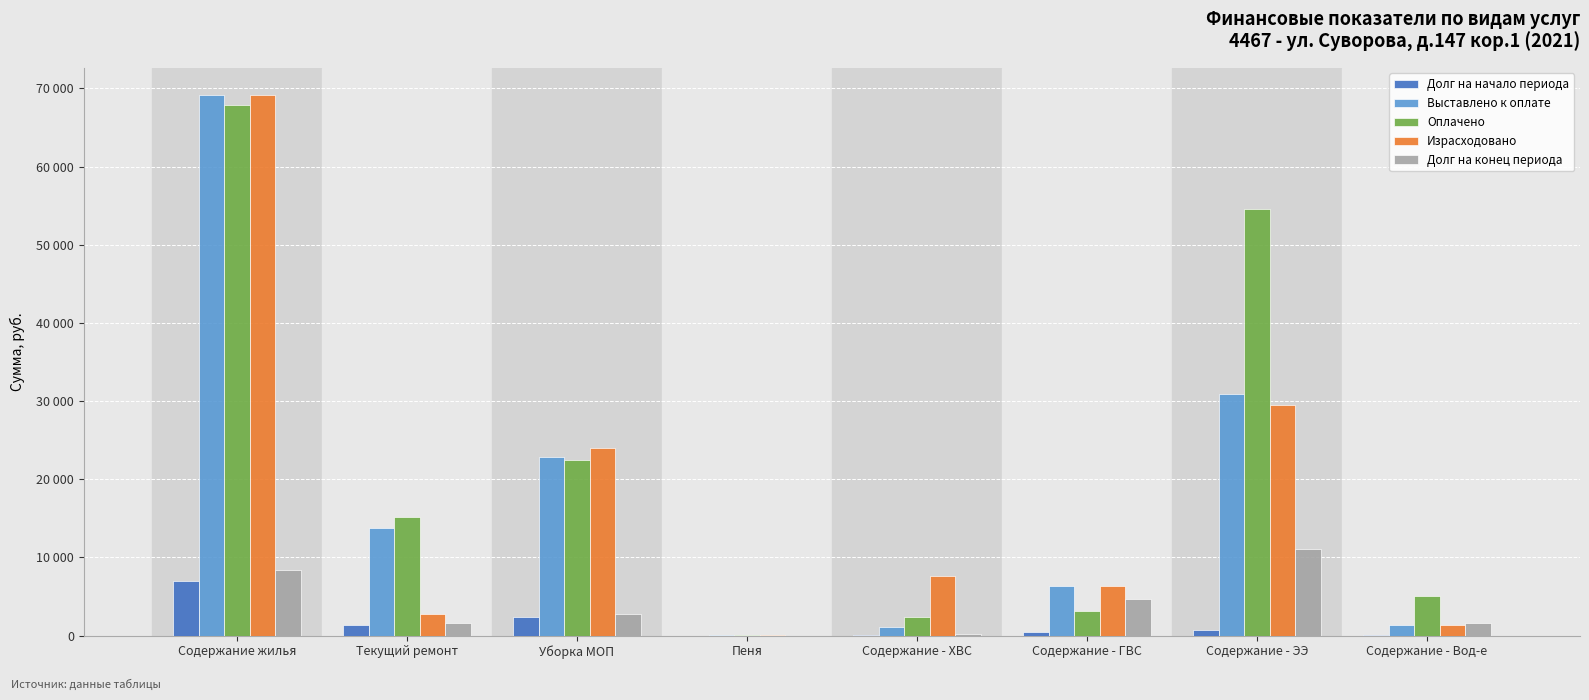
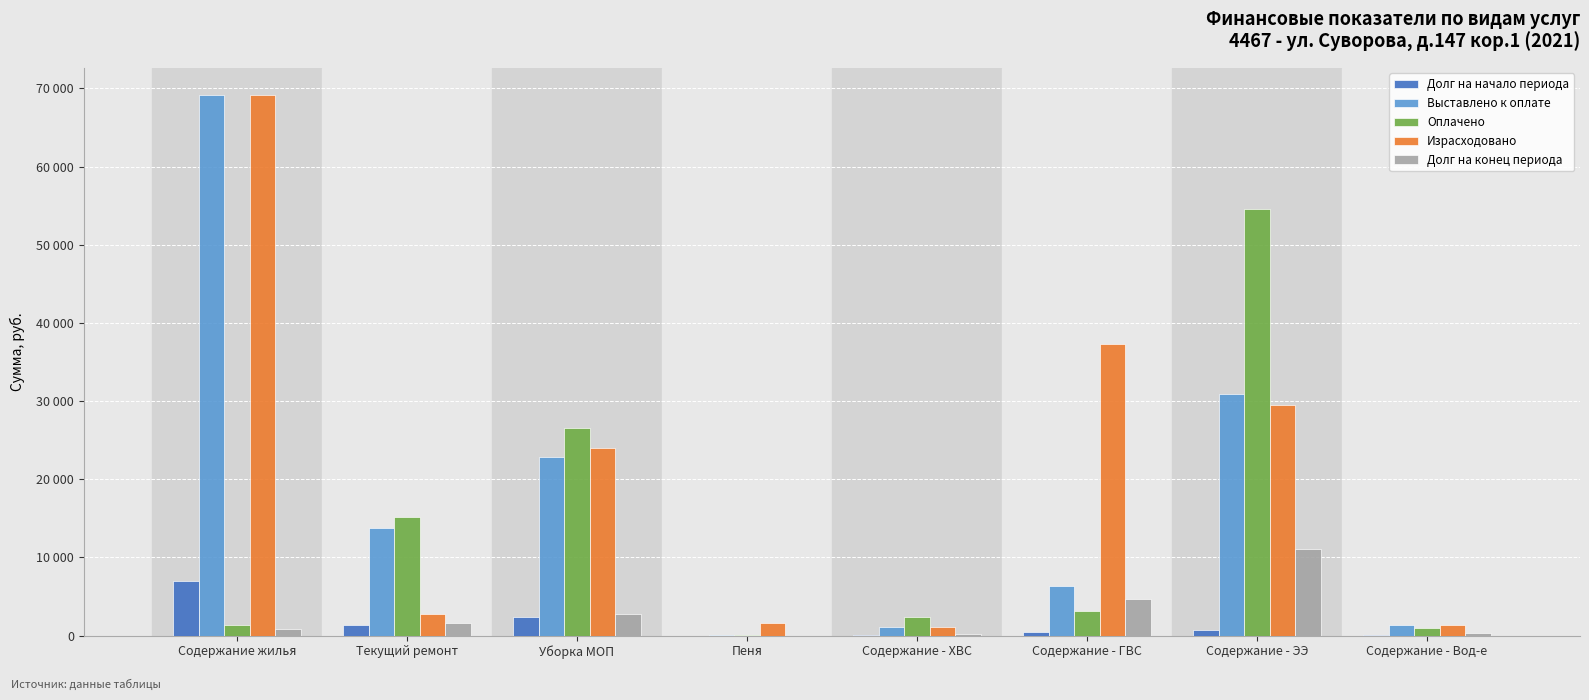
Оплачено, Содержание жилья: 68000 -> 1000
Долг на конец периода, Содержание жилья: 8000 -> 1000
Оплачено, Уборка МОП: 22000 -> 27000
Израсходовано, Пеня: 0 -> 2000
Израсходовано, Содержание - ХВС: 8000 -> 1000
Израсходовано, Содержание - ГВС: 6000 -> 37000
Оплачено, Содержание - Вод-е: 5000 -> 1000
Долг на конец периода, Содержание - Вод-е: 2000 -> 0
